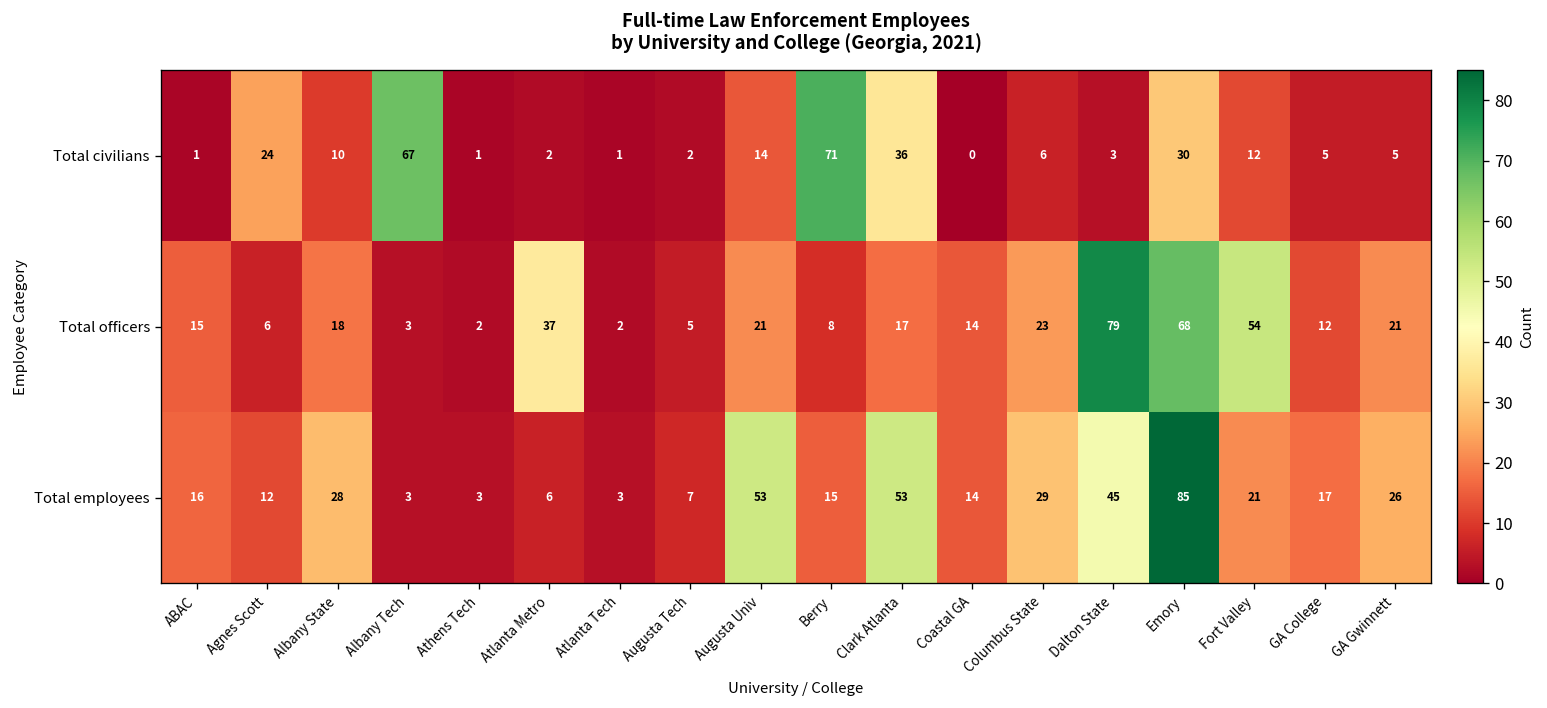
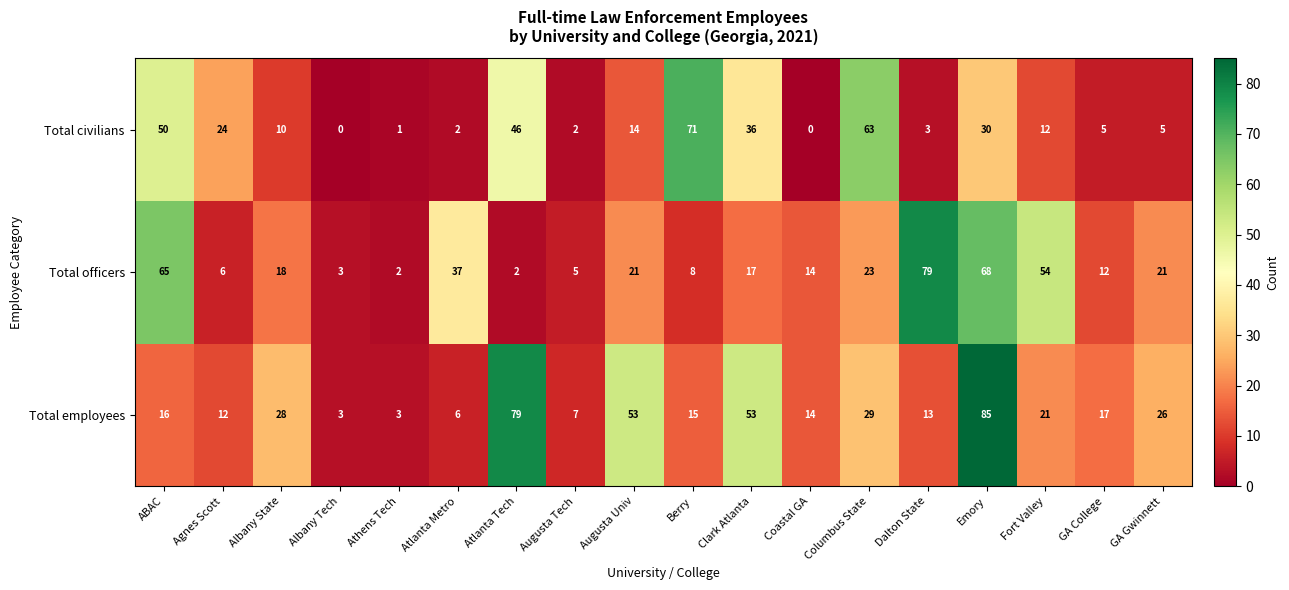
Total civilians, ABAC: 1 -> 50
Total civilians, Albany Tech: 67 -> 0
Total civilians, Atlanta Tech: 1 -> 46
Total civilians, Columbus State: 6 -> 63
Total officers, ABAC: 15 -> 65
Total employees, Atlanta Tech: 3 -> 79
Total employees, Dalton State: 45 -> 13
